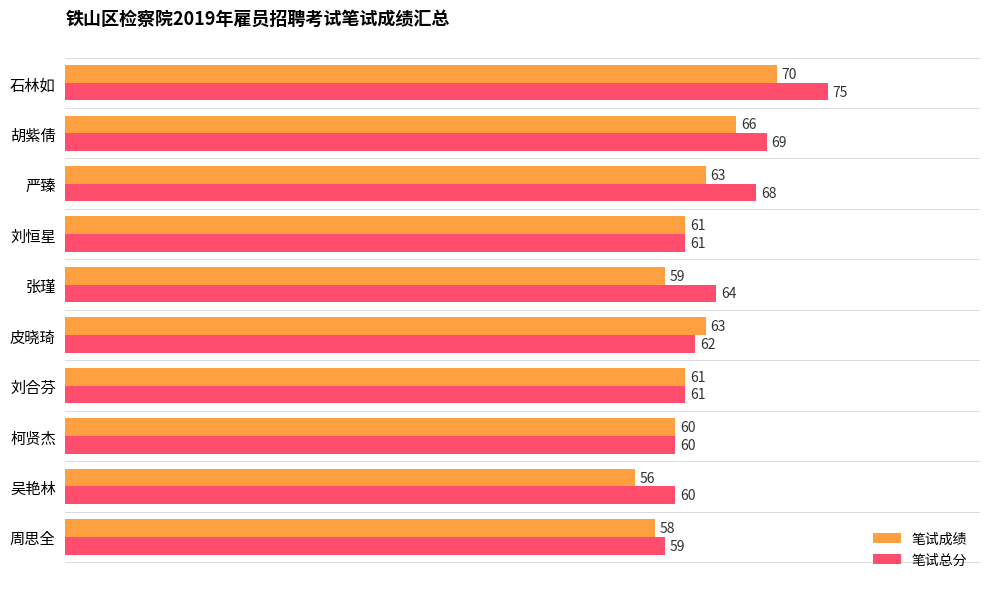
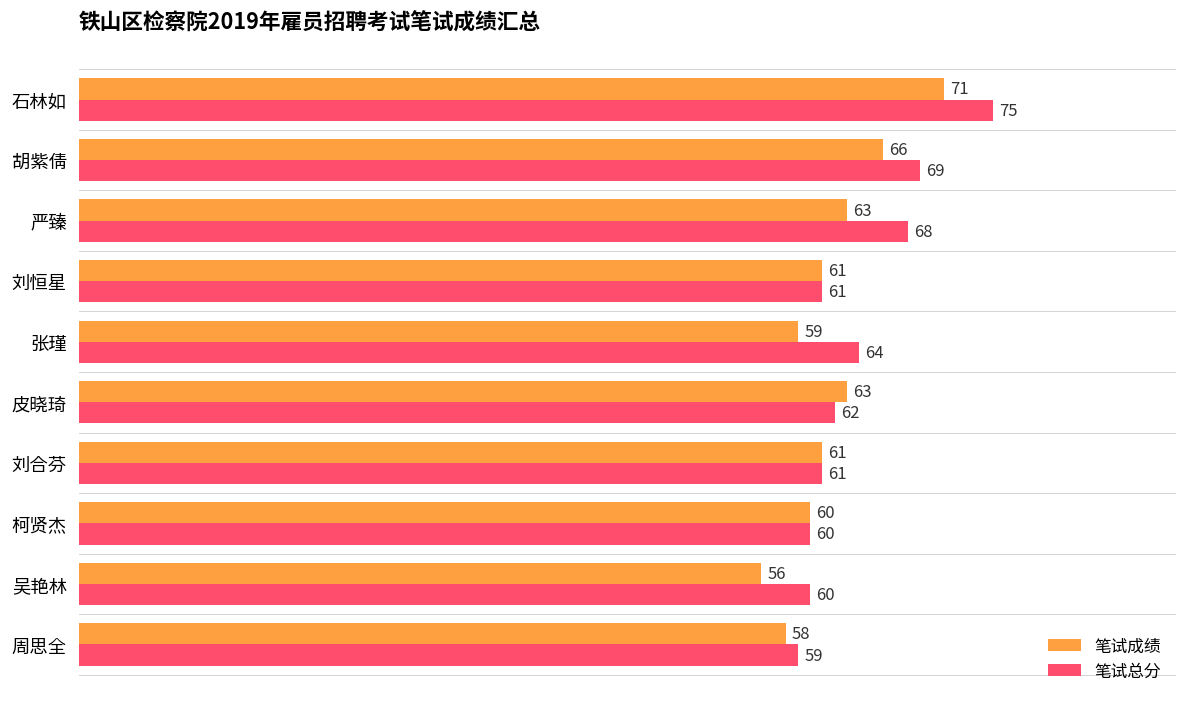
笔试成绩, 石林如: 70 -> 71
